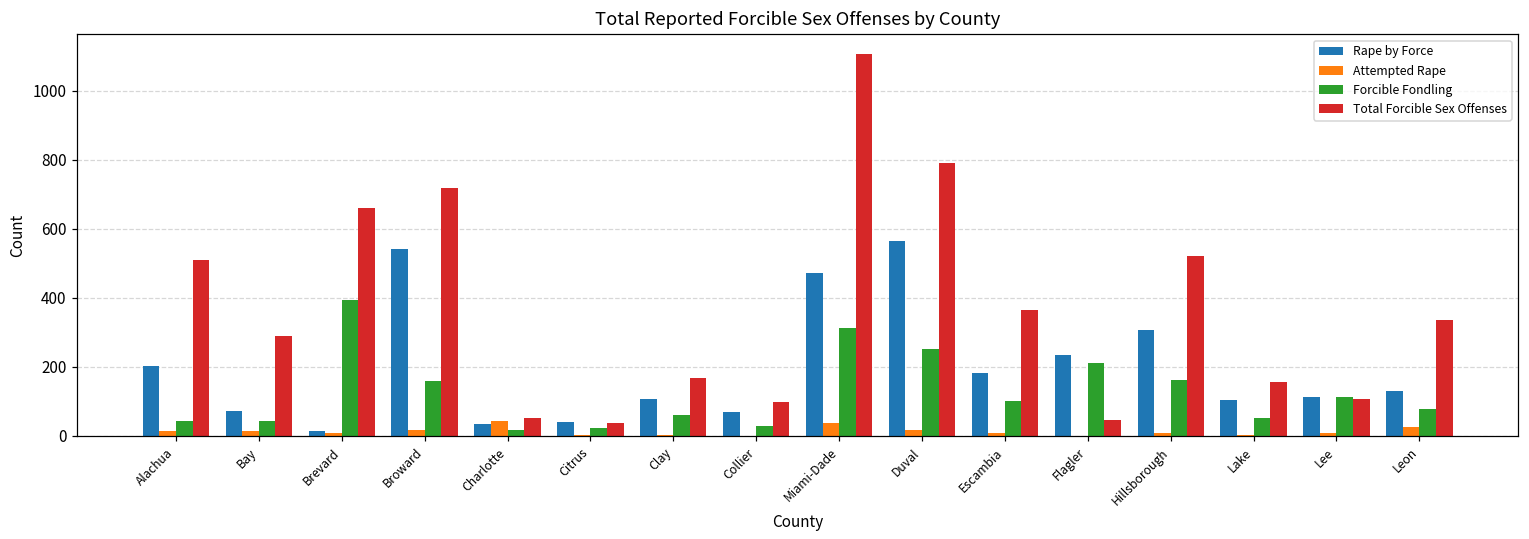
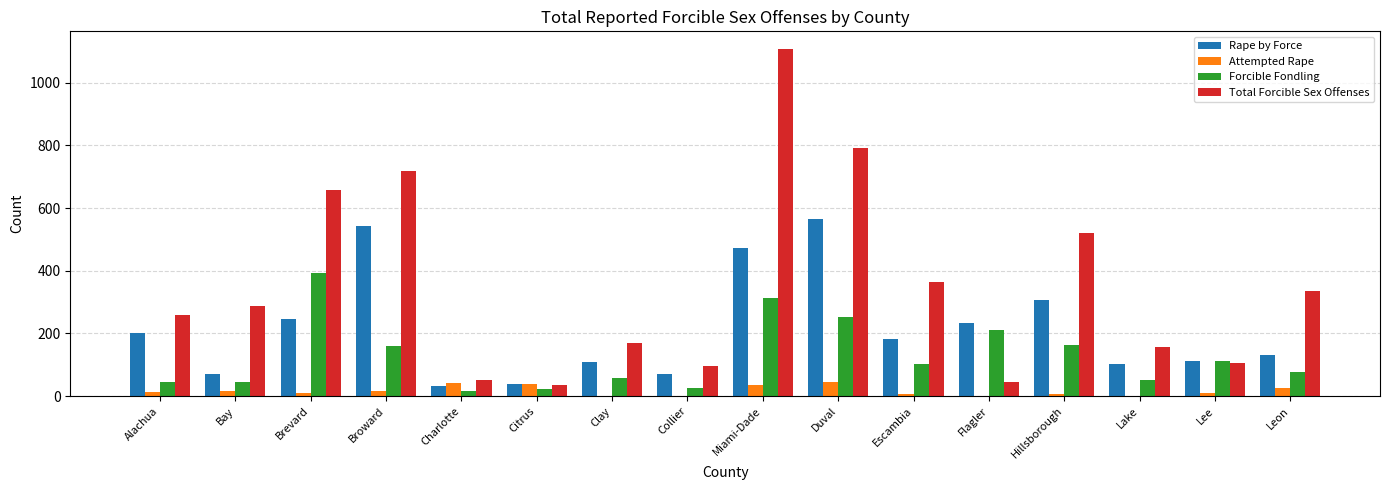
Total Forcible Sex Offenses, Alachua: 510 -> 260
Rape by Force, Brevard: 20 -> 250
Attempted Rape, Citrus: 0 -> 40
Attempted Rape, Duval: 20 -> 40
